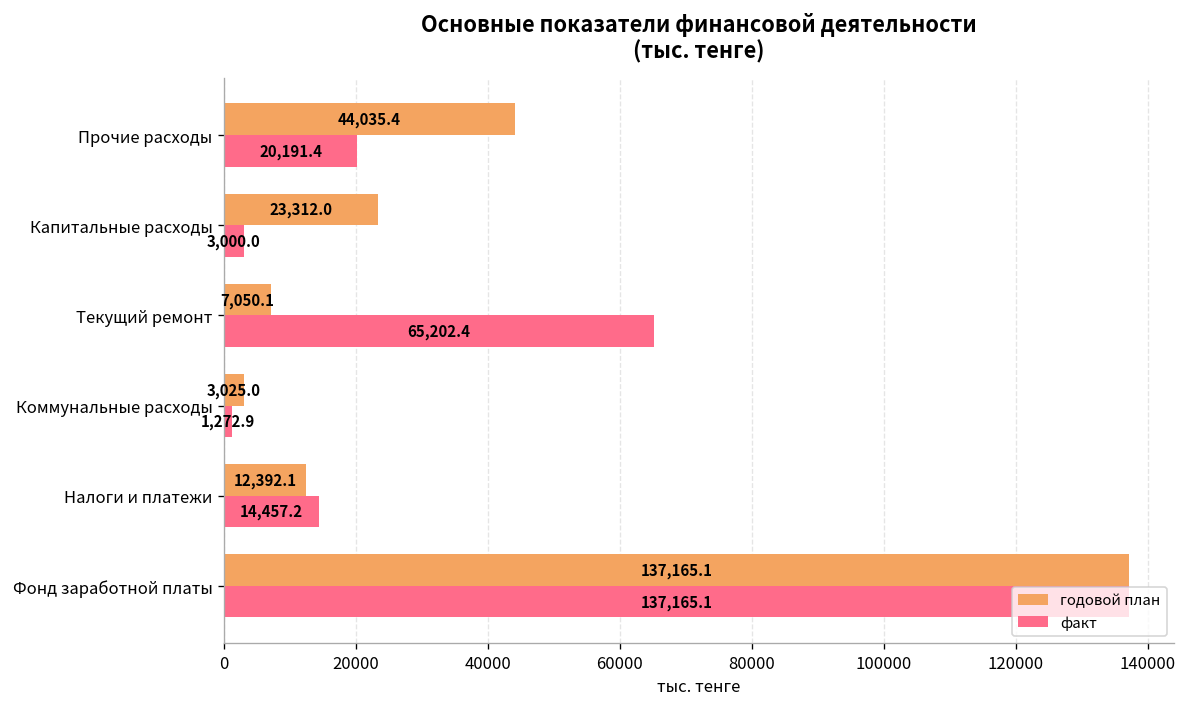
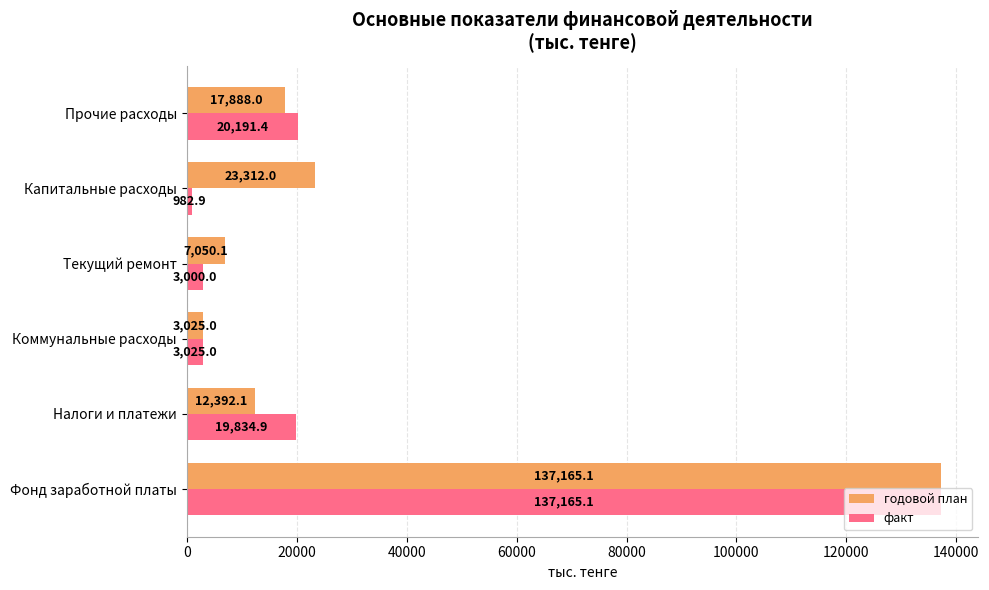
годовой план, Прочие расходы: 44,035.4 -> 17,888.0
факт, Капитальные расходы: 3,000.0 -> 982.9
факт, Текущий ремонт: 65,202.4 -> 3,000.0
факт, Коммунальные расходы: 1,272.9 -> 3,025.0
факт, Налоги и платежи: 14,457.2 -> 19,834.9
